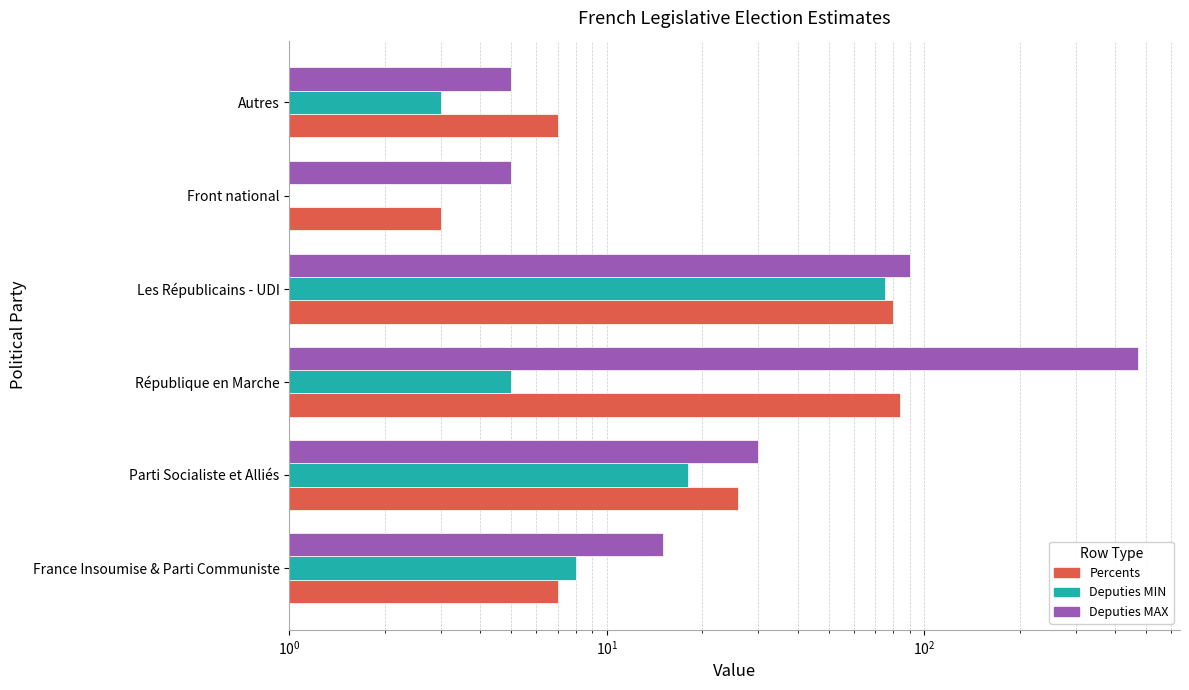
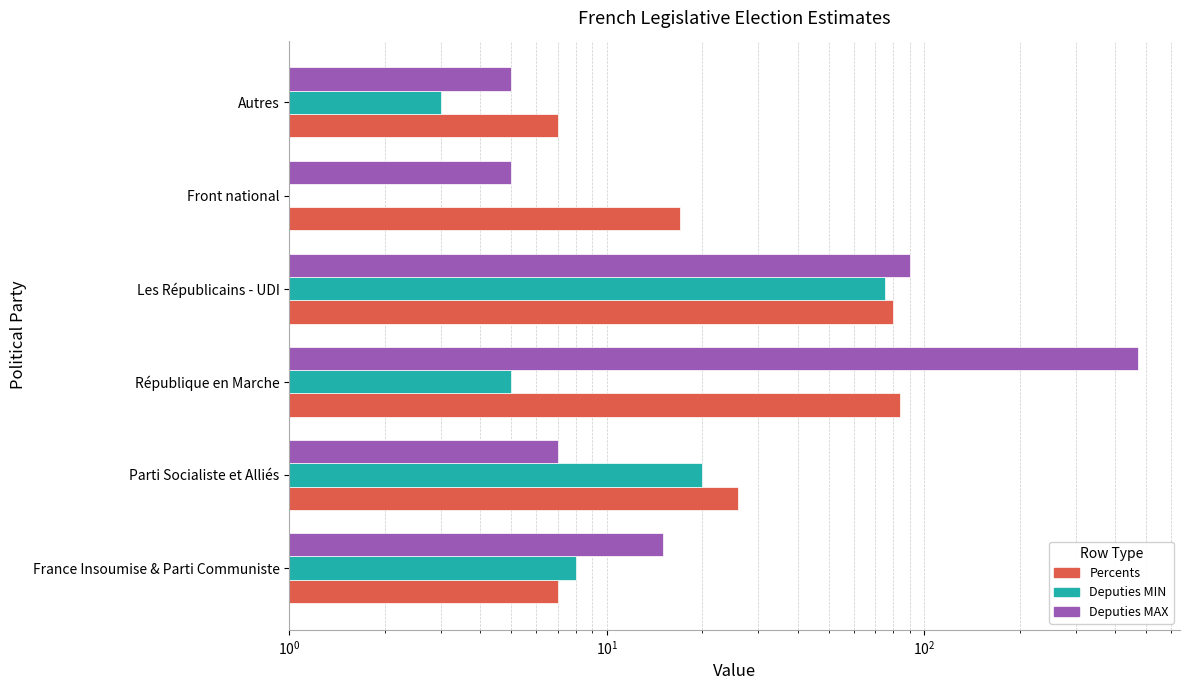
Percents, Front national: 3 -> 17
Deputies MAX, Parti Socialiste et Alliés: 30 -> 7
Deputies MIN, Parti Socialiste et Alliés: 18 -> 20
